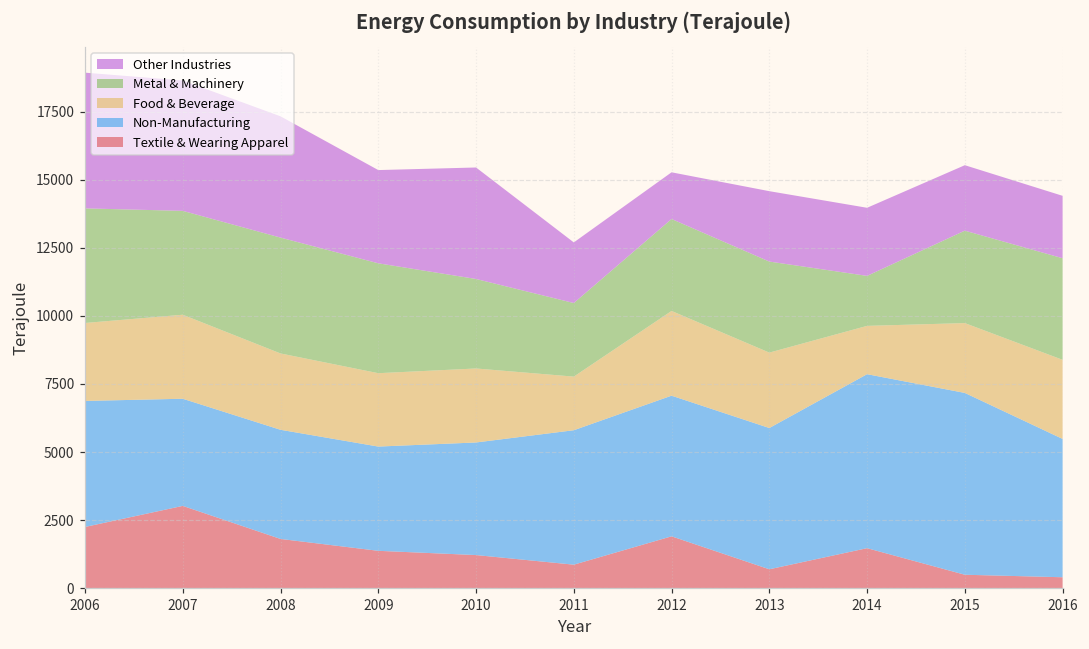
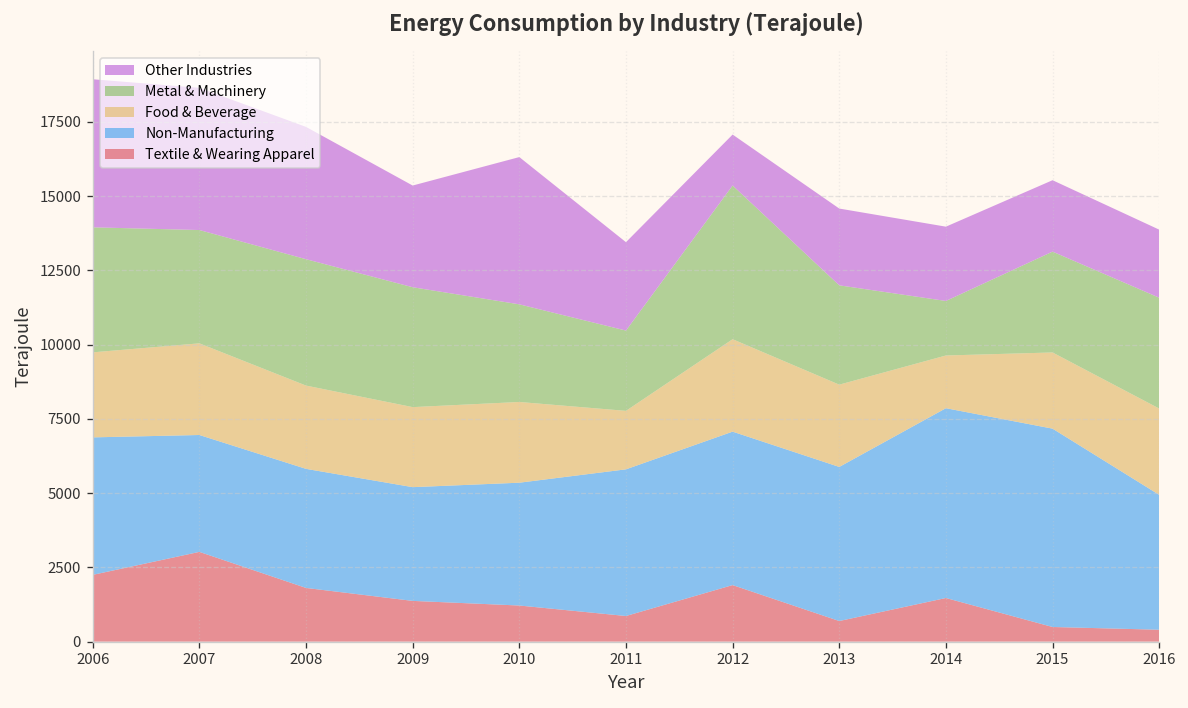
Other Industries, 2010: 4100 -> 5000
Other Industries, 2011: 2200 -> 3000
Metal & Machinery, 2012: 3400 -> 5200
Non-Manufacturing, 2016: 5100 -> 4500
